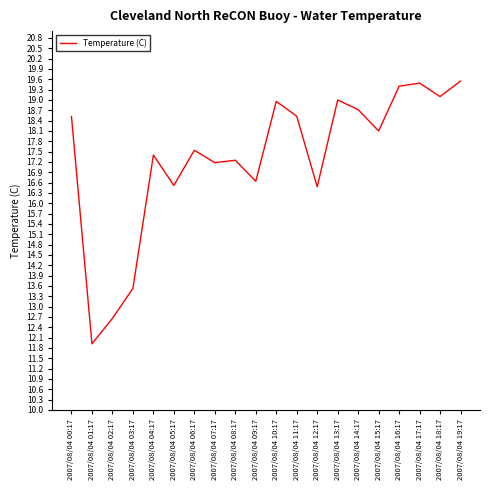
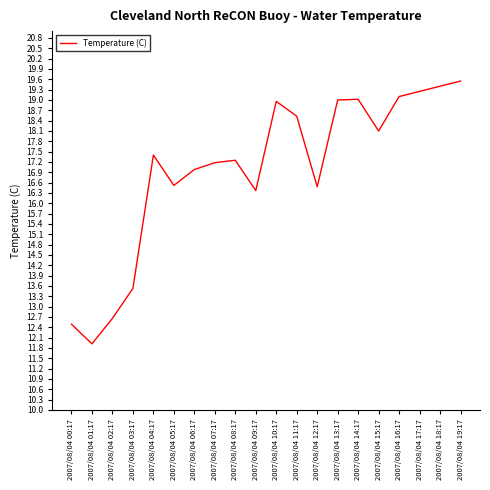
2007/08/04 00:17: 18.5 -> 12.5
2007/08/04 06:17: 17.5 -> 17.0
2007/08/04 09:17: 16.6 -> 16.4
2007/08/04 14:17: 18.7 -> 19.0
2007/08/04 16:17: 19.4 -> 19.1
2007/08/04 17:17: 19.5 -> 19.3
2007/08/04 18:17: 19.1 -> 19.4
